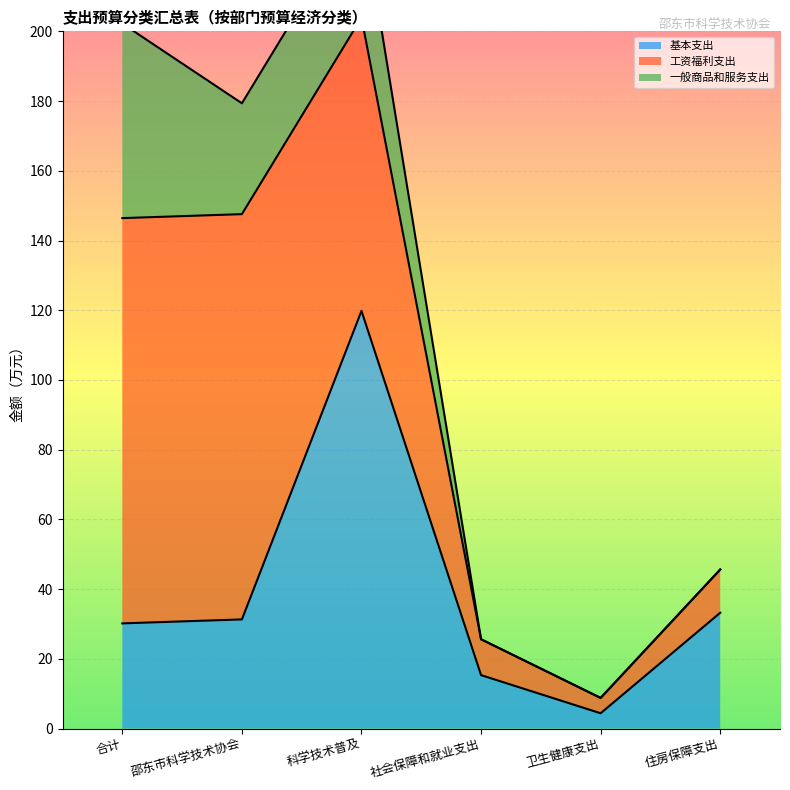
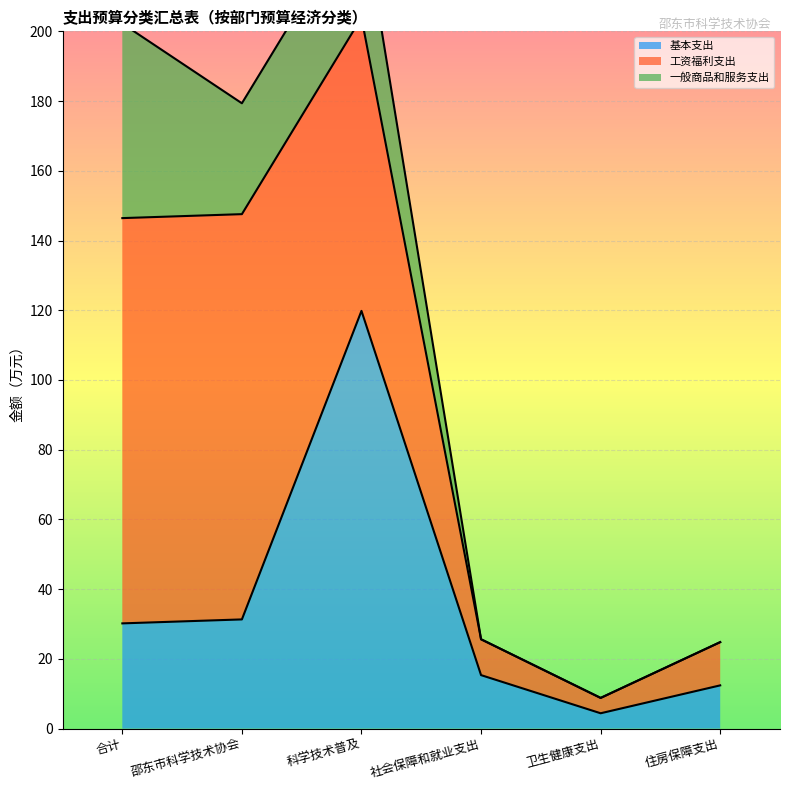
基本支出, 住房保障支出: 33 -> 12
